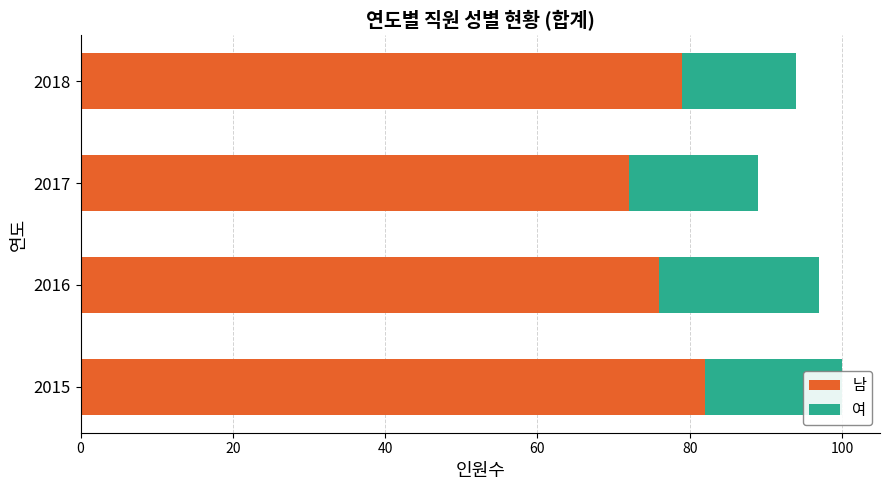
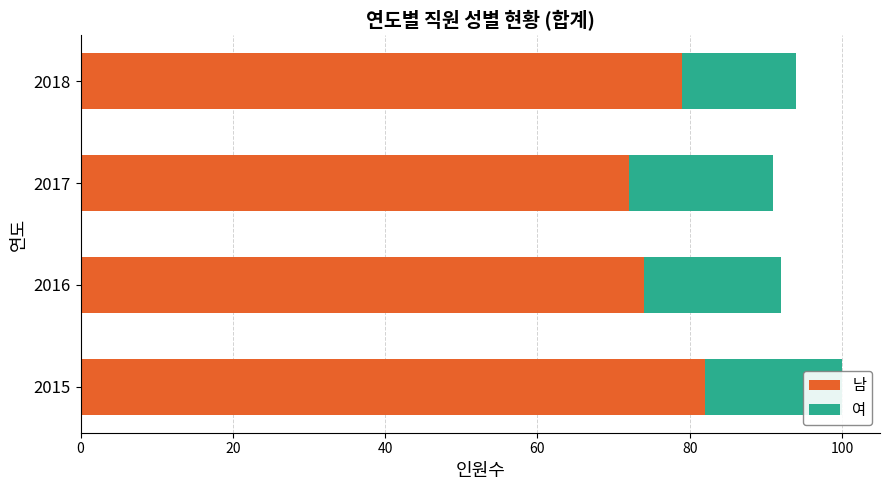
여, 2017: 17 -> 19
남, 2016: 76 -> 74
여, 2016: 21 -> 18
